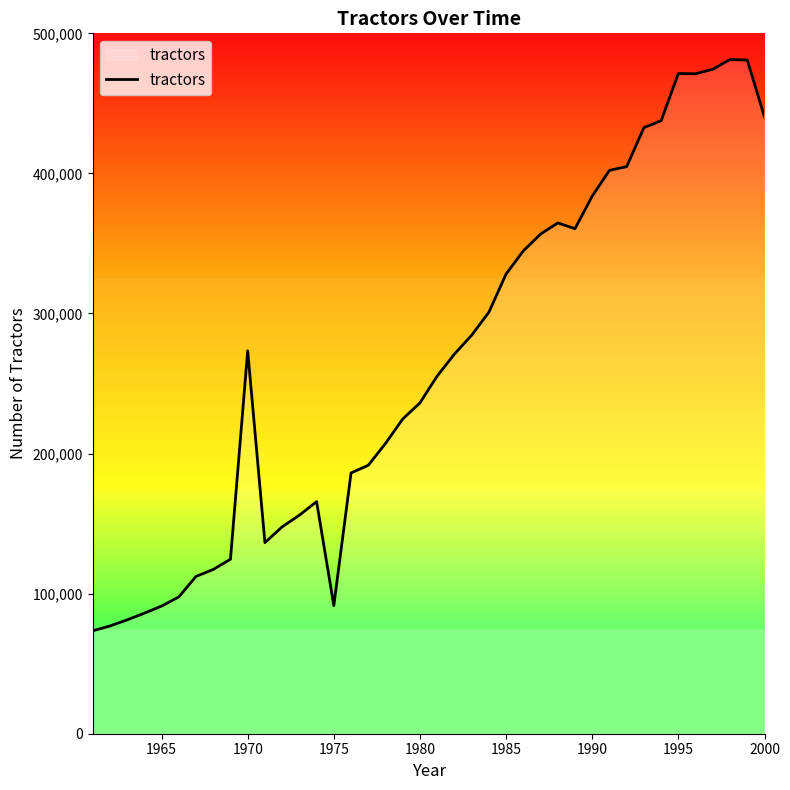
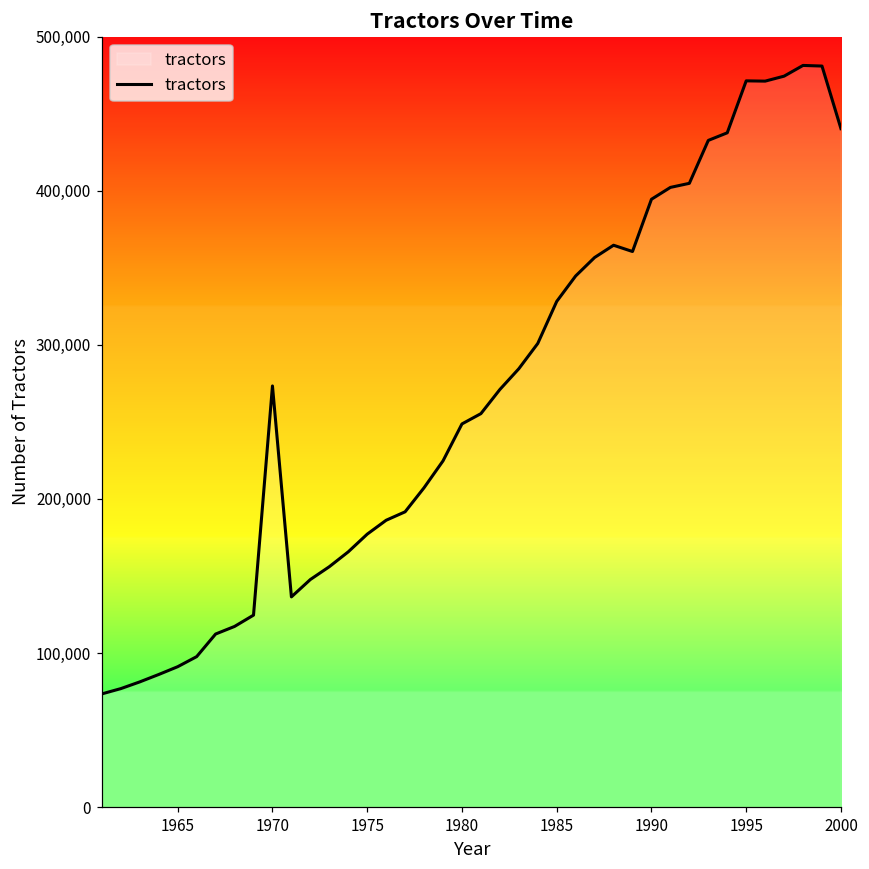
1975: 91,000 -> 177,000
1980: 236,000 -> 249,000
1990: 384,000 -> 394,000
